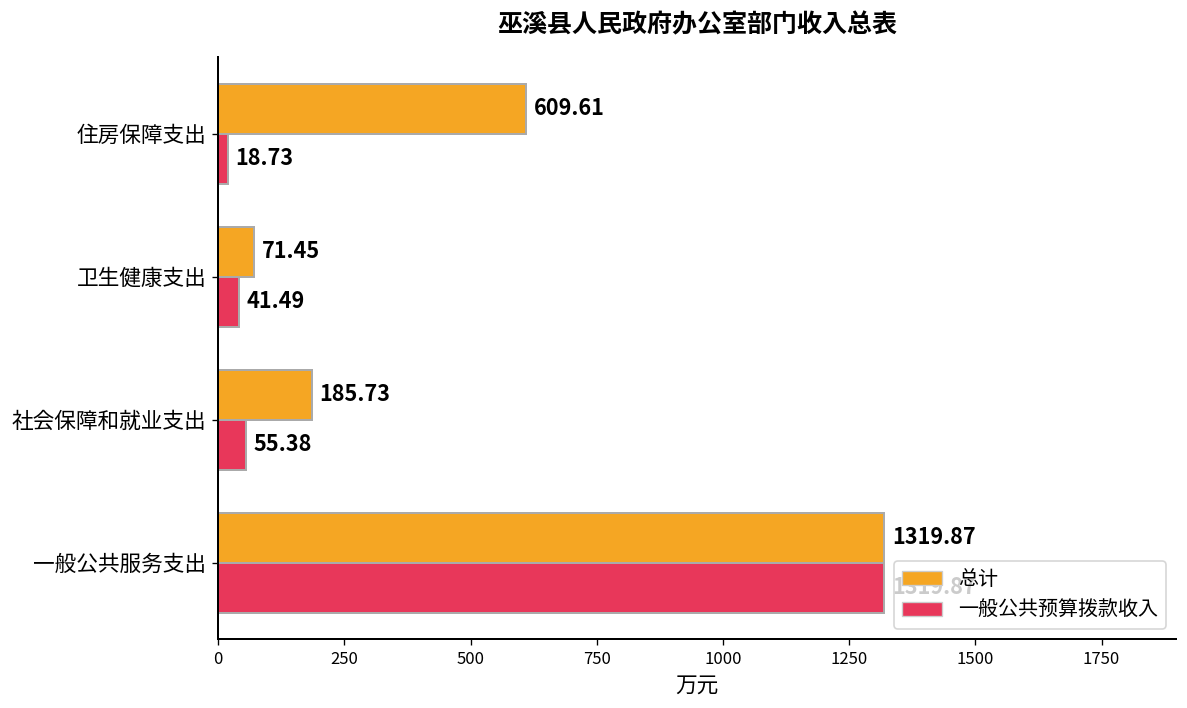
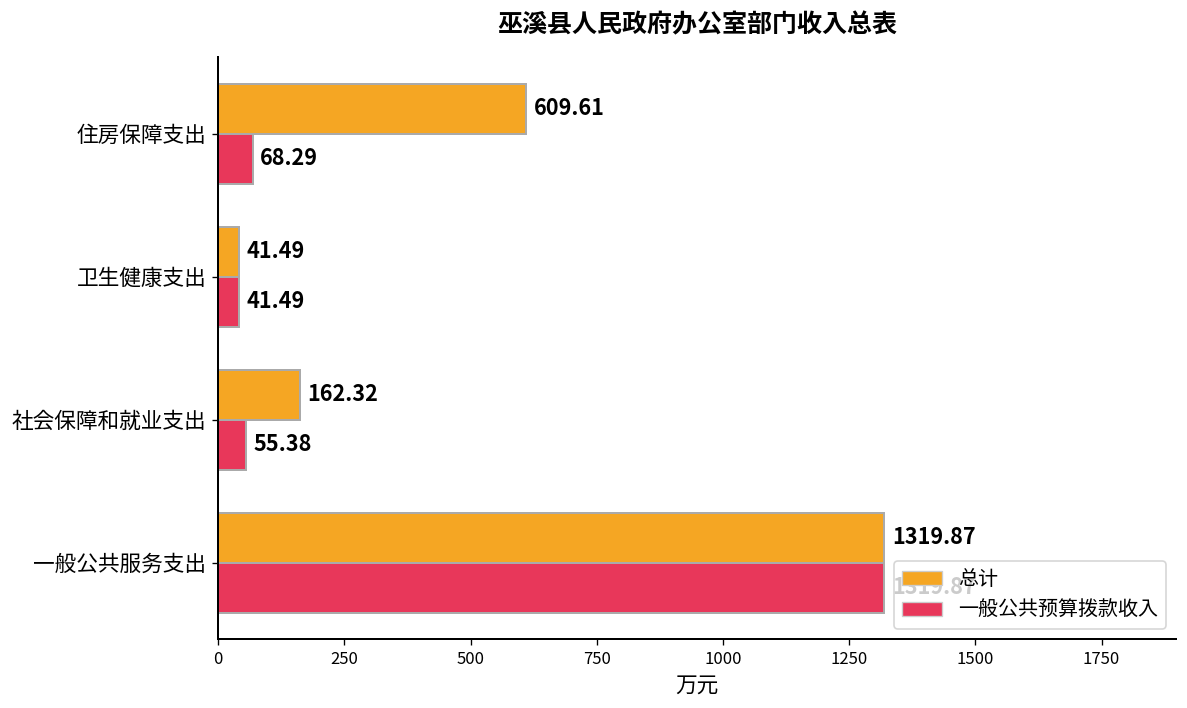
一般公共预算拨款收入, 住房保障支出: 18.73 -> 68.29
总计, 卫生健康支出: 71.45 -> 41.49
总计, 社会保障和就业支出: 185.73 -> 162.32
